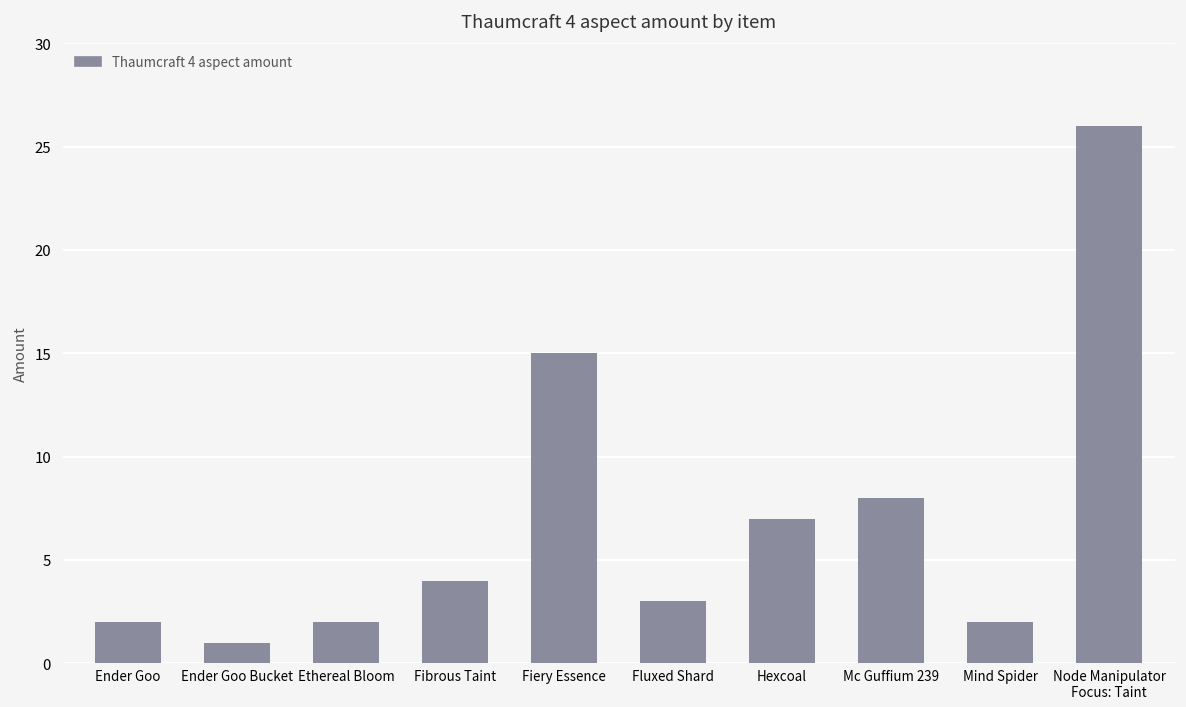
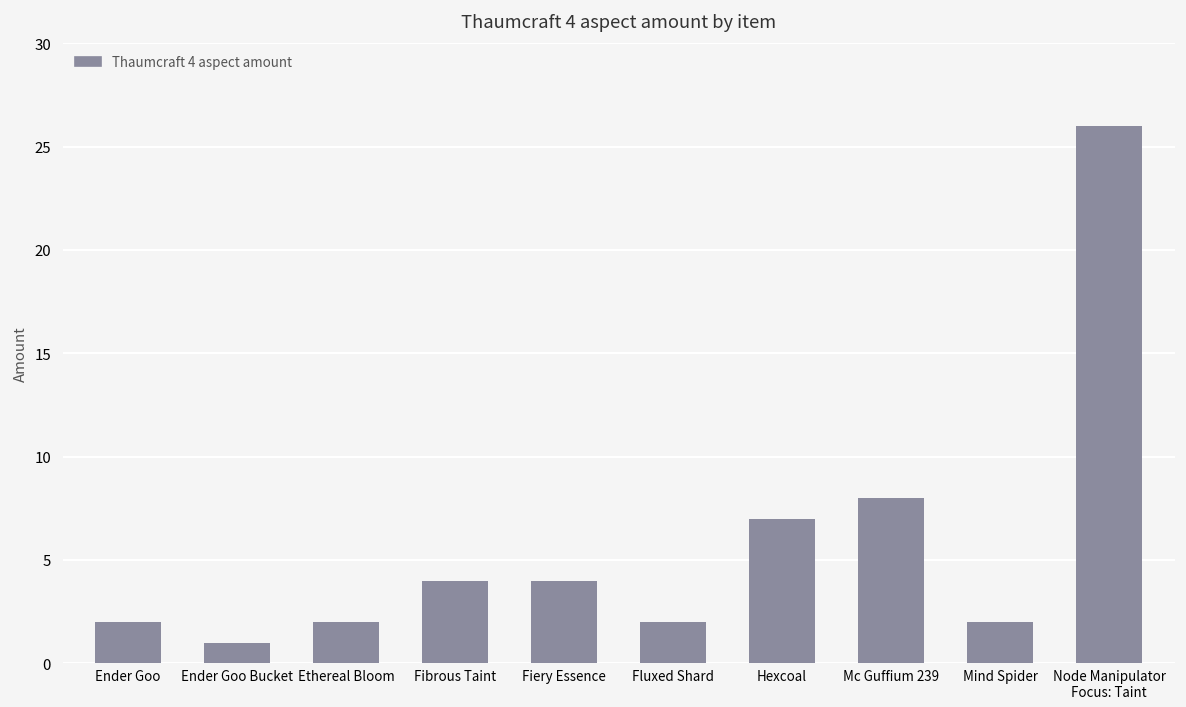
Fiery Essence: 15 -> 4
Fluxed Shard: 3 -> 2
